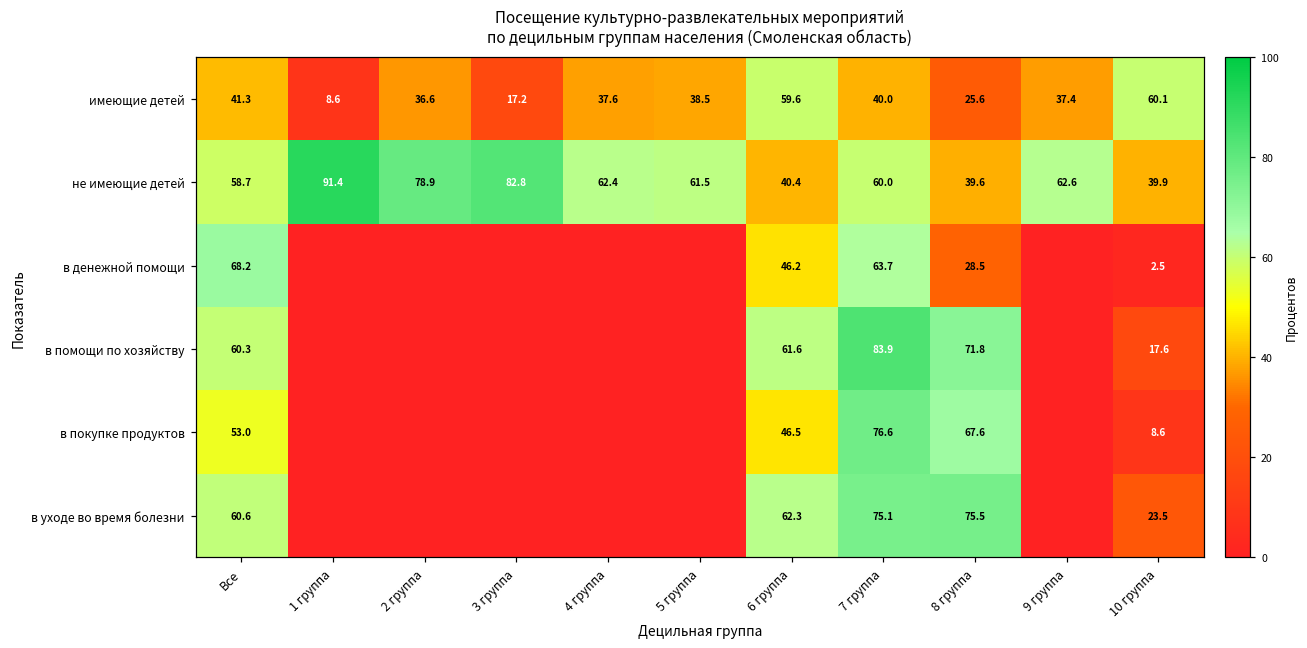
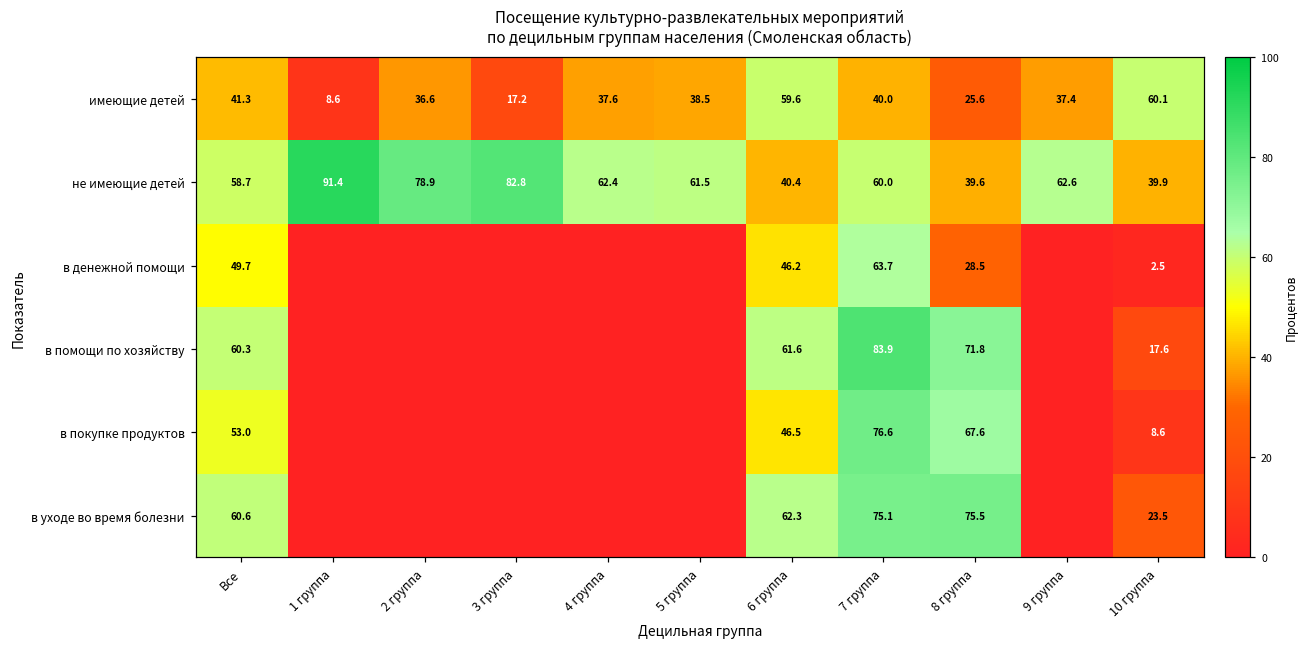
в денежной помощи, Все: 68.2 -> 49.7
